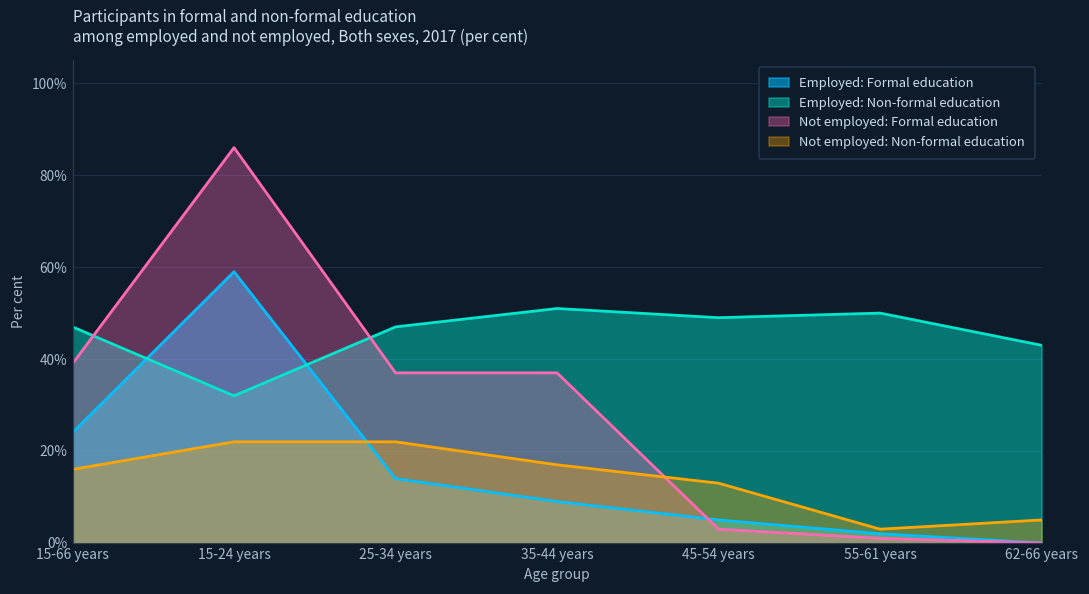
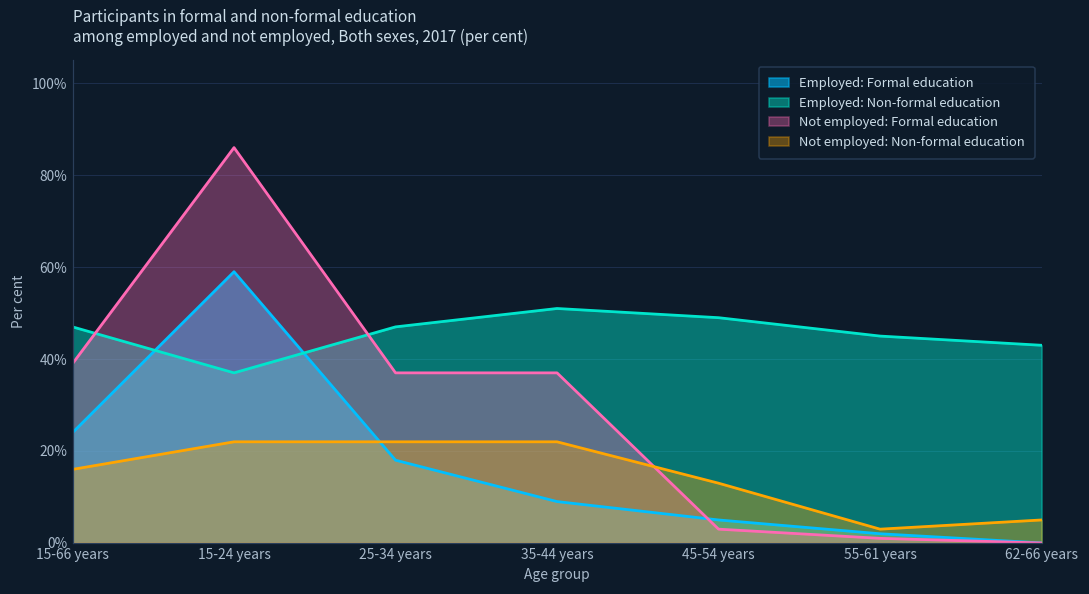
Employed: Non-formal education, 15-24 years: 32% -> 37%
Employed: Formal education, 25-34 years: 14% -> 18%
Not employed: Non-formal education, 35-44 years: 17% -> 22%
Employed: Non-formal education, 55-61 years: 50% -> 45%
